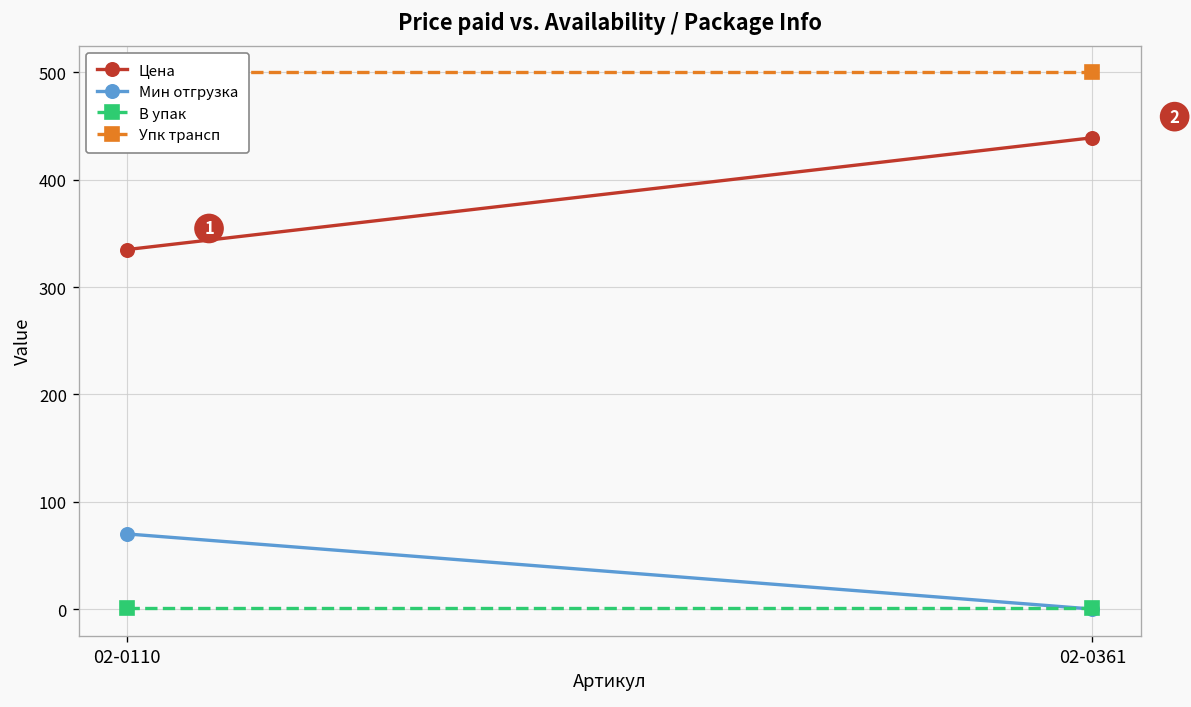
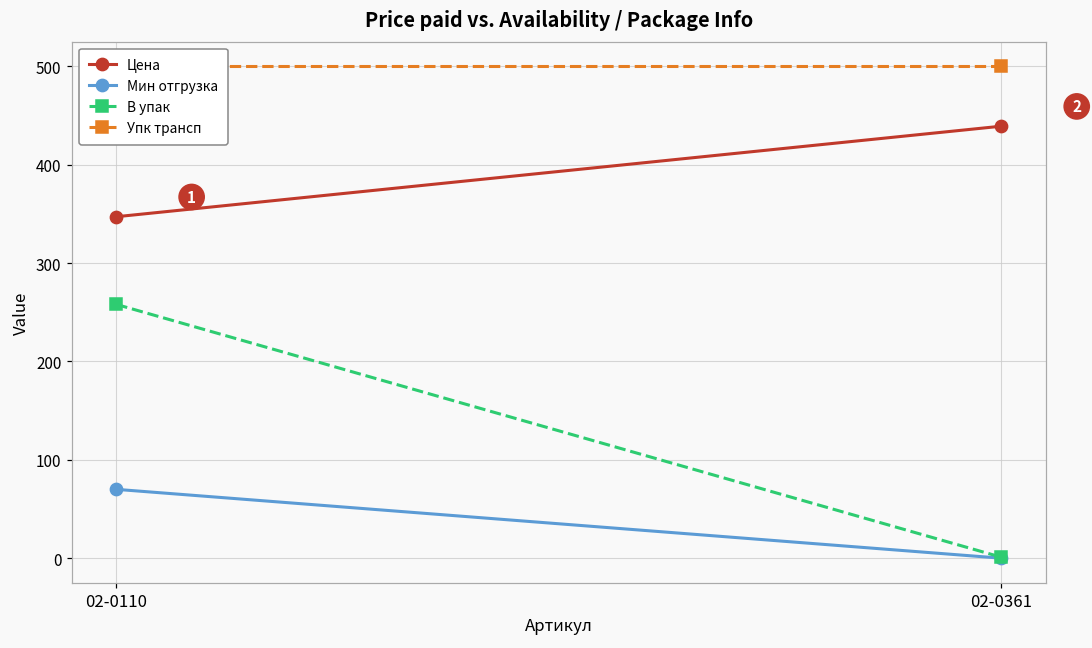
Цена, 02-0110: 330 -> 350
В упак, 02-0110: 0 -> 260
